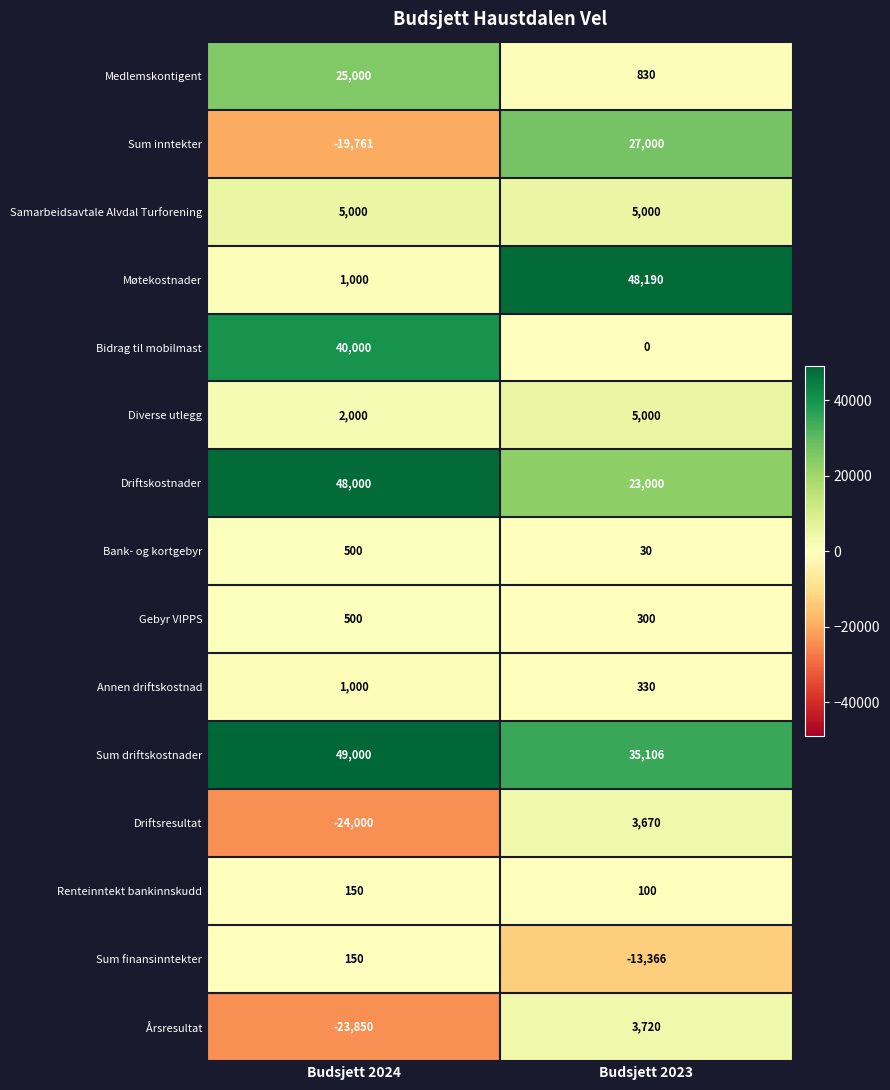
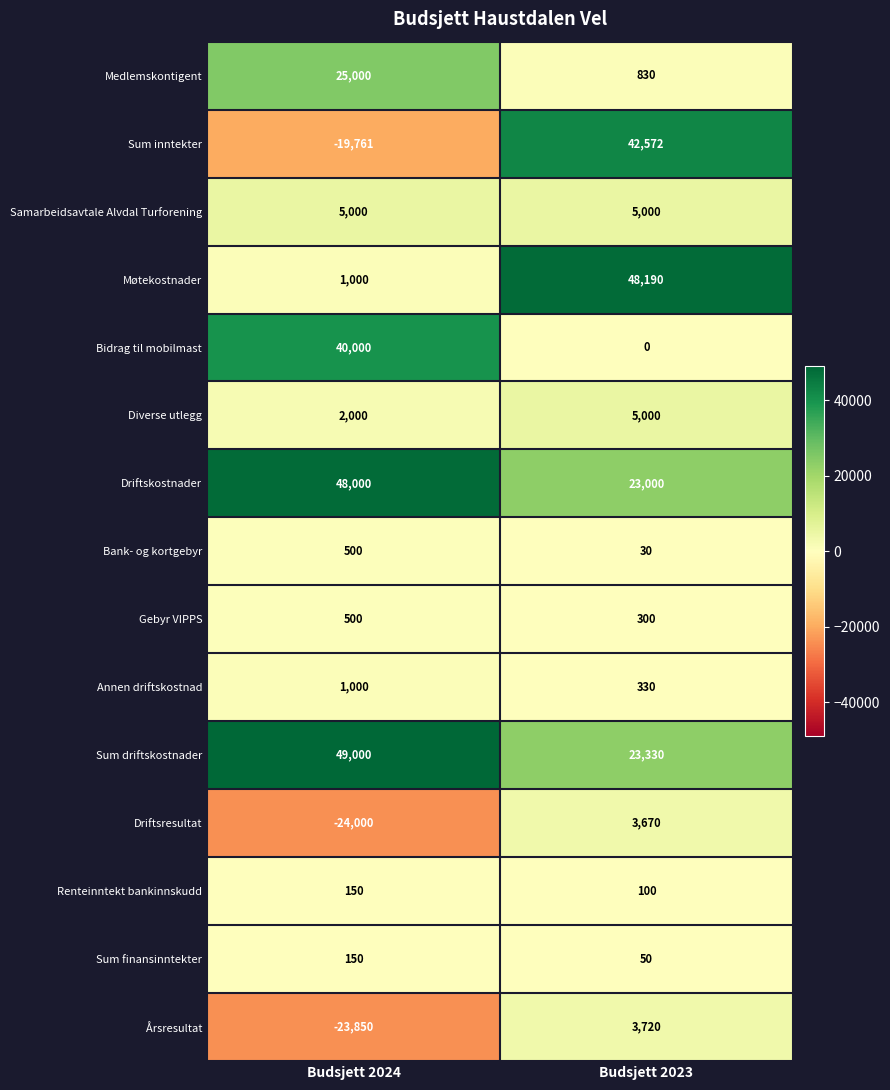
Sum inntekter, Budsjett 2023: 27,000 -> 42,572
Sum driftskostnader, Budsjett 2023: 35,106 -> 23,330
Sum finansinntekter, Budsjett 2023: -13,366 -> 50
